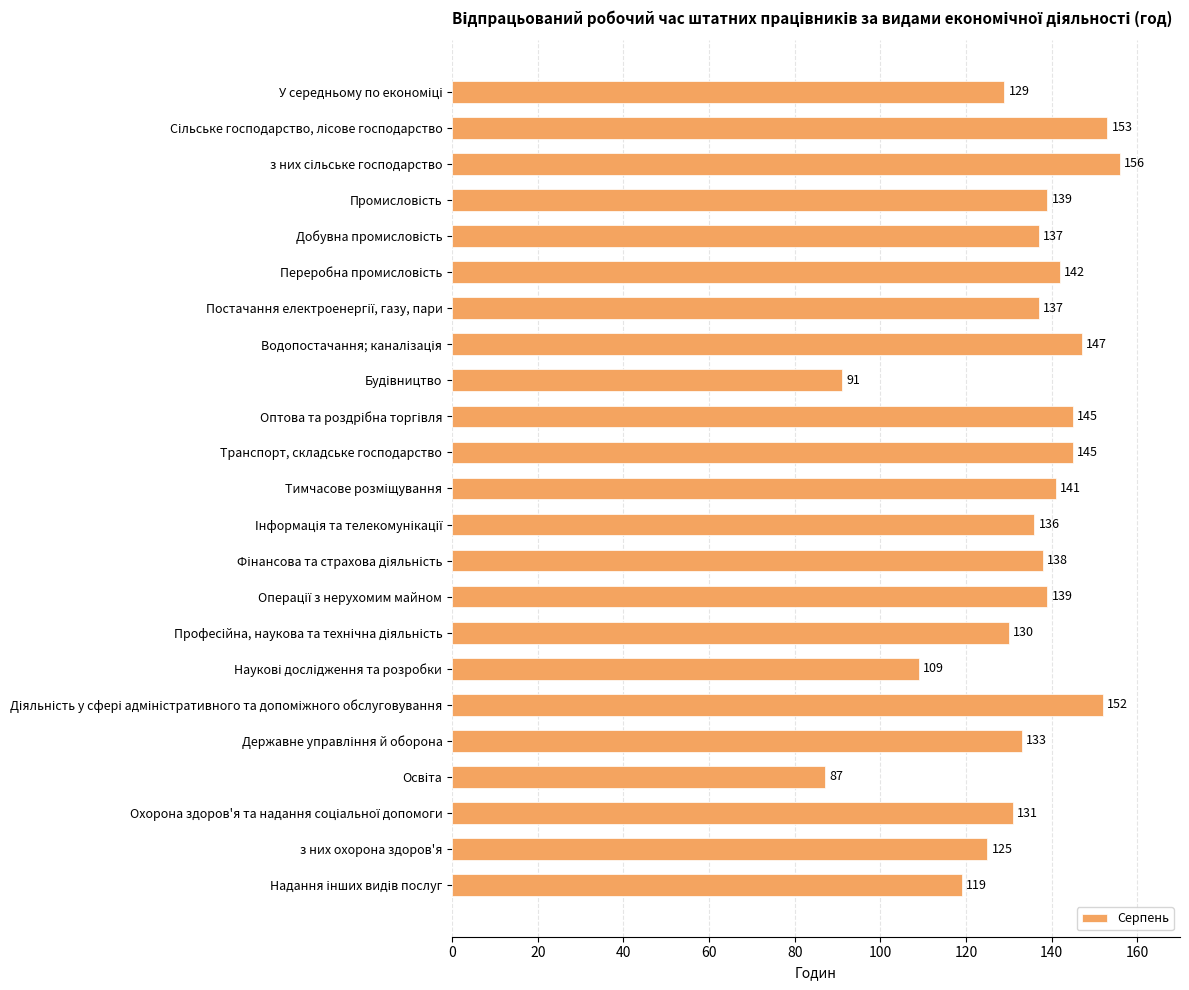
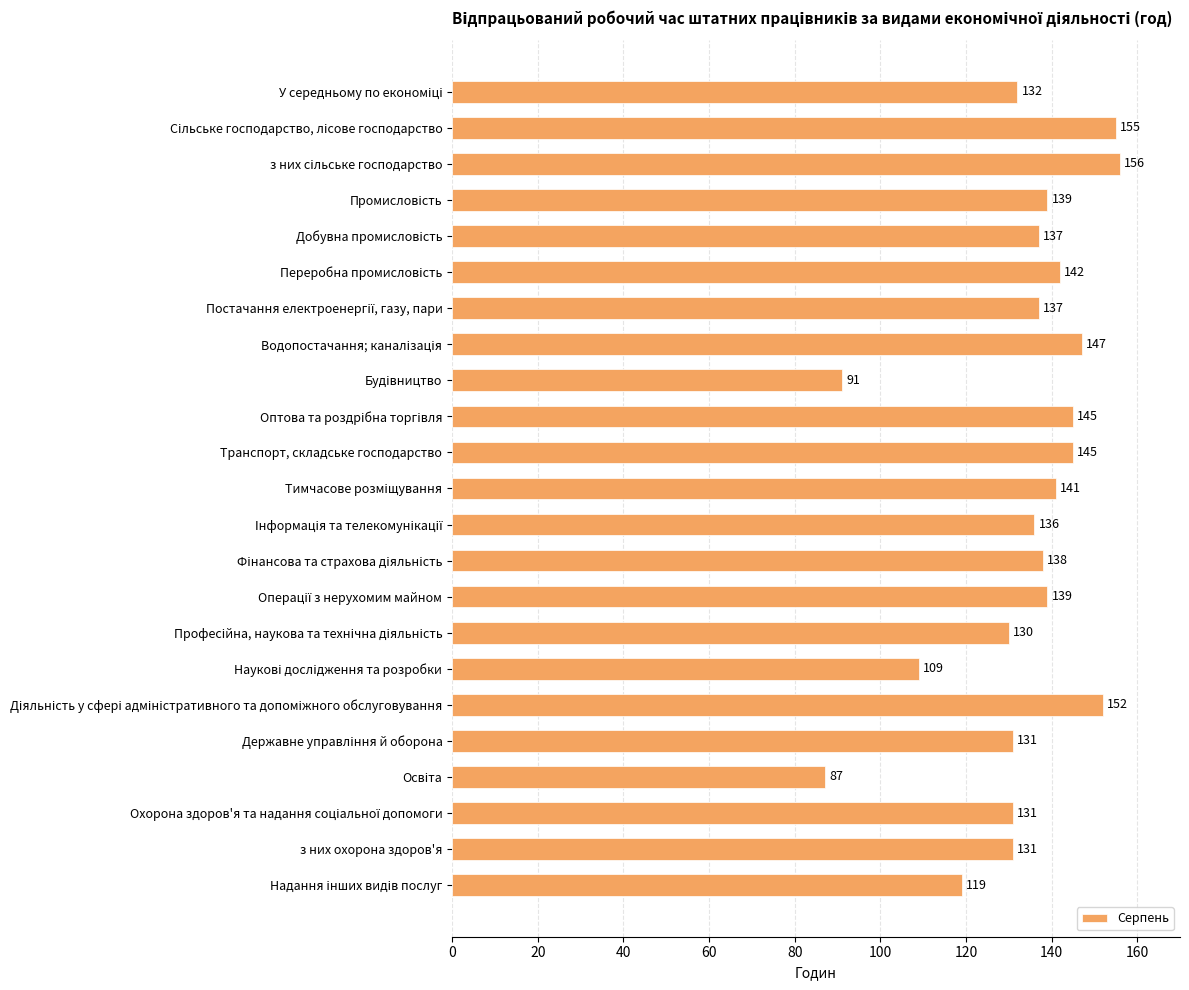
У середньому по економіці: 129 -> 132
Сільське господарство, лісове господарство: 153 -> 155
Державне управління й оборона: 133 -> 131
з них охорона здоров'я: 125 -> 131
